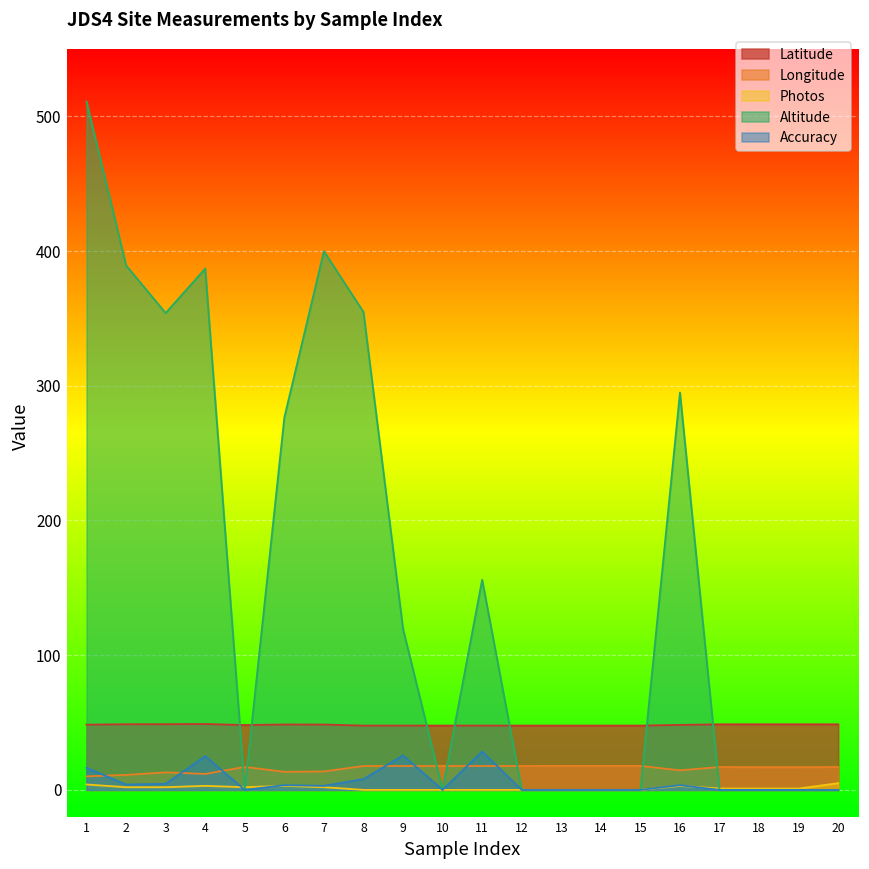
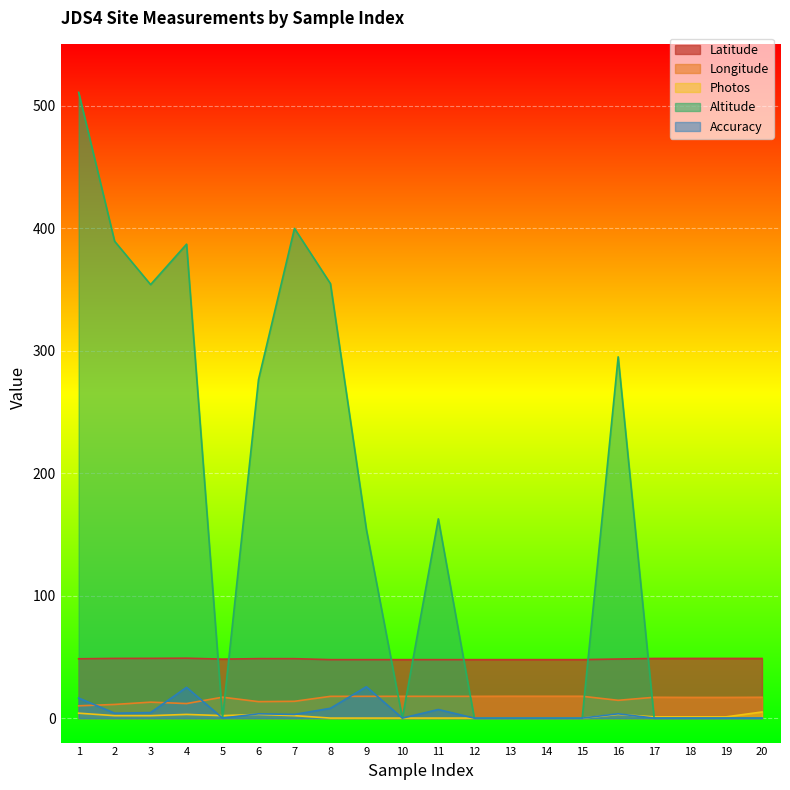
Altitude, 9: 120 -> 154
Altitude, 11: 156 -> 163
Accuracy, 11: 29 -> 7
